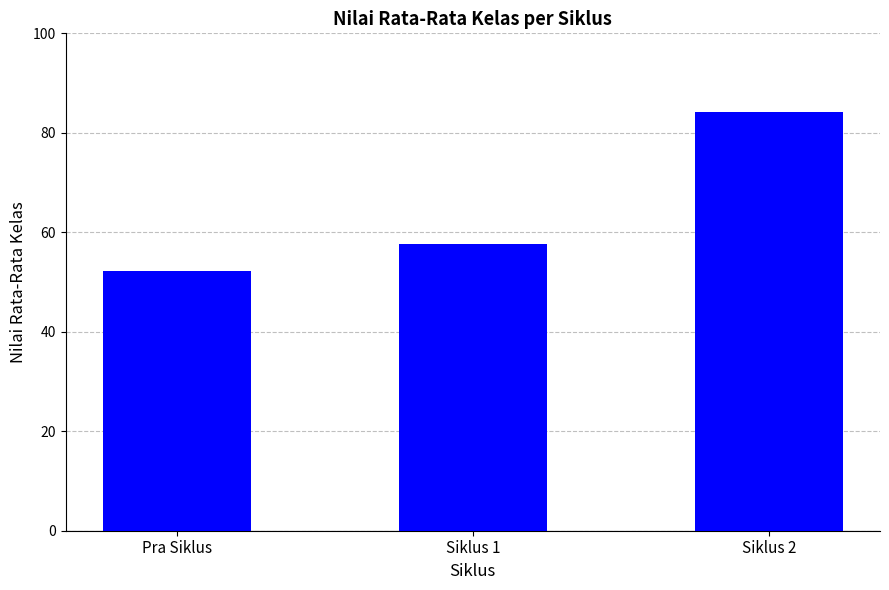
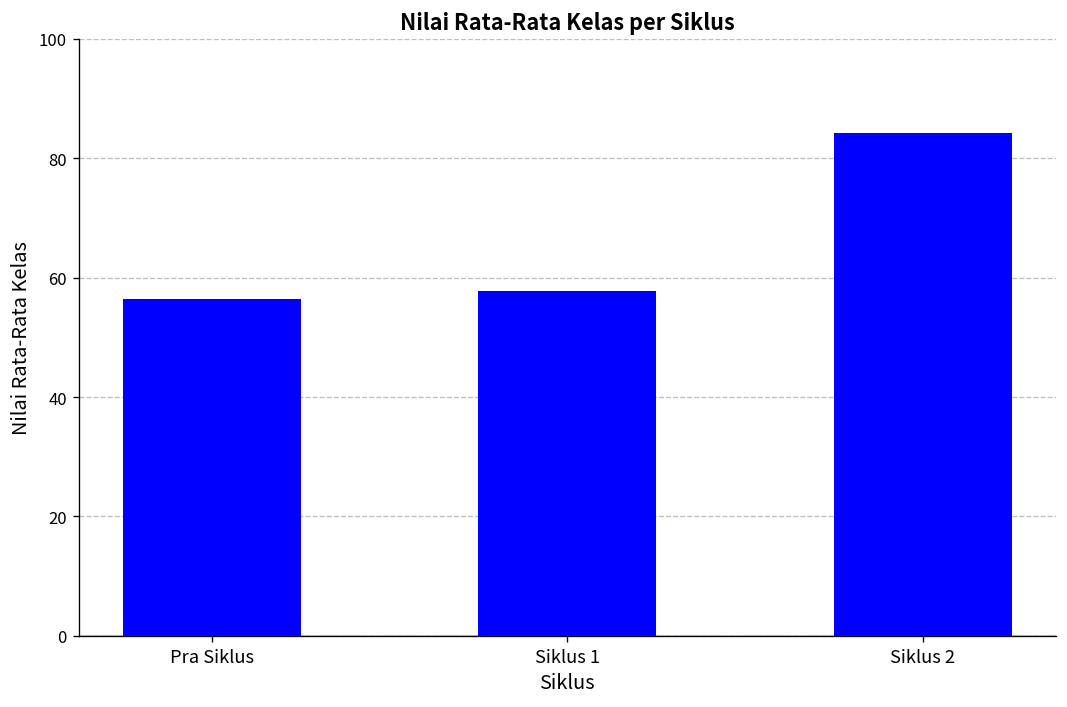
Pra Siklus: 52 -> 56
